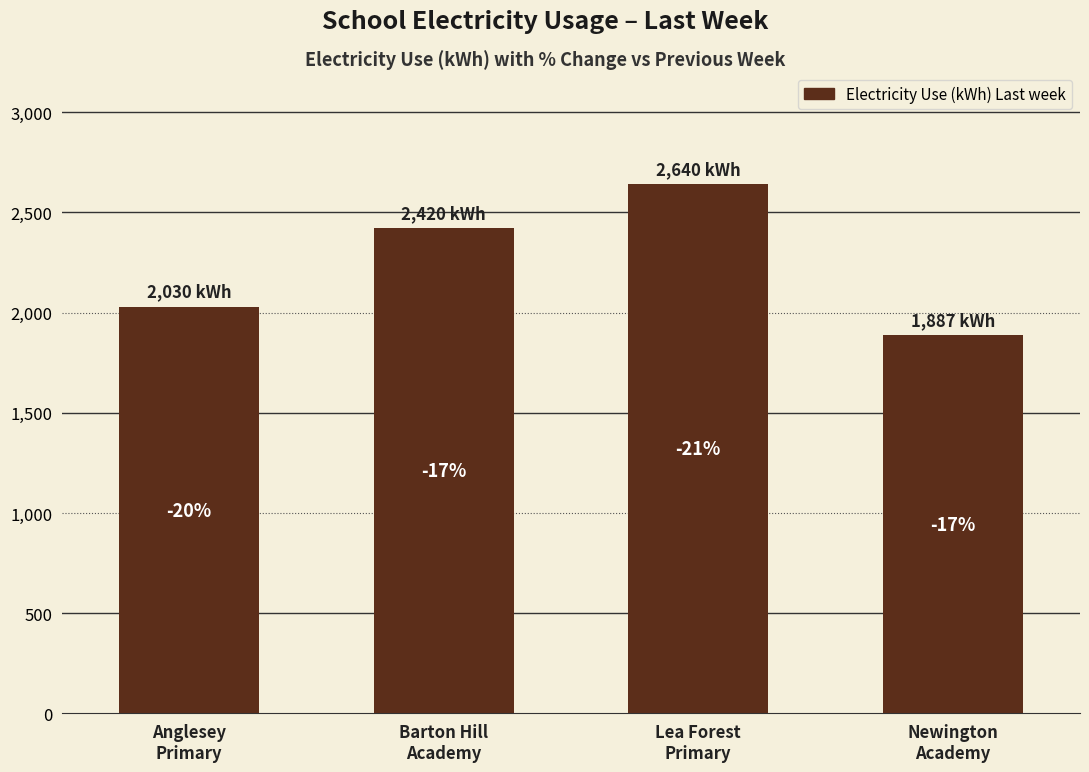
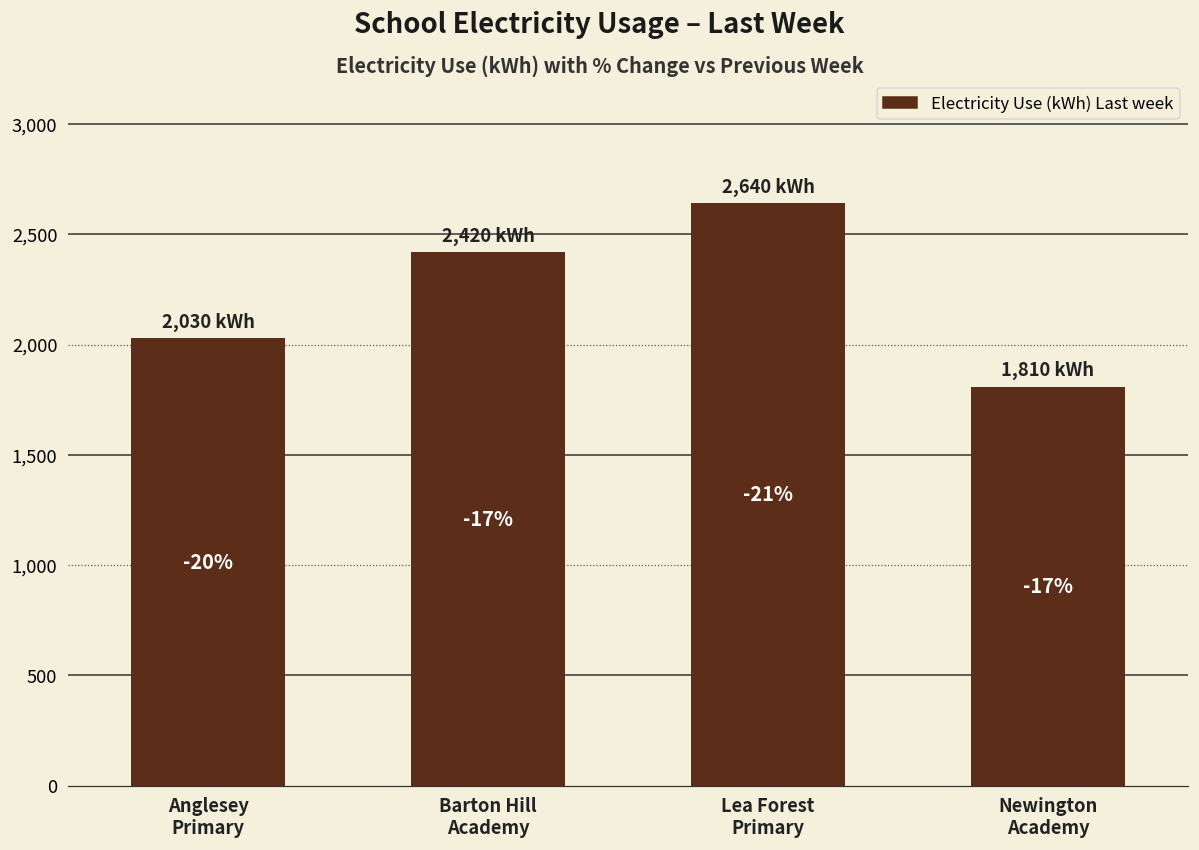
Newington Academy: 1,887 -> 1,810
